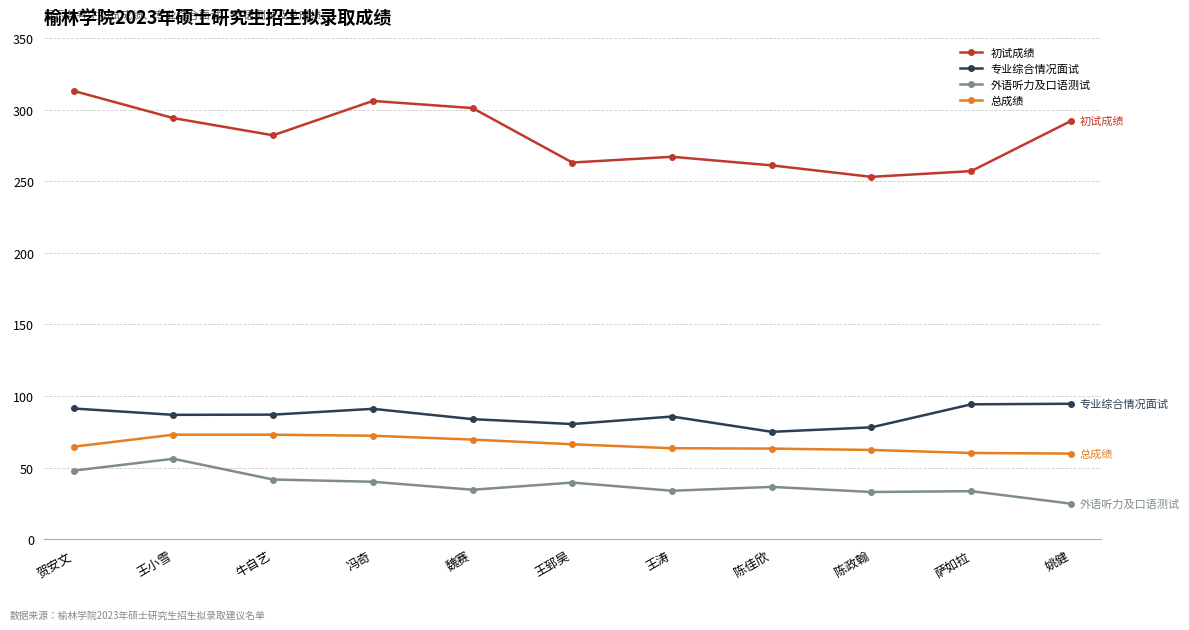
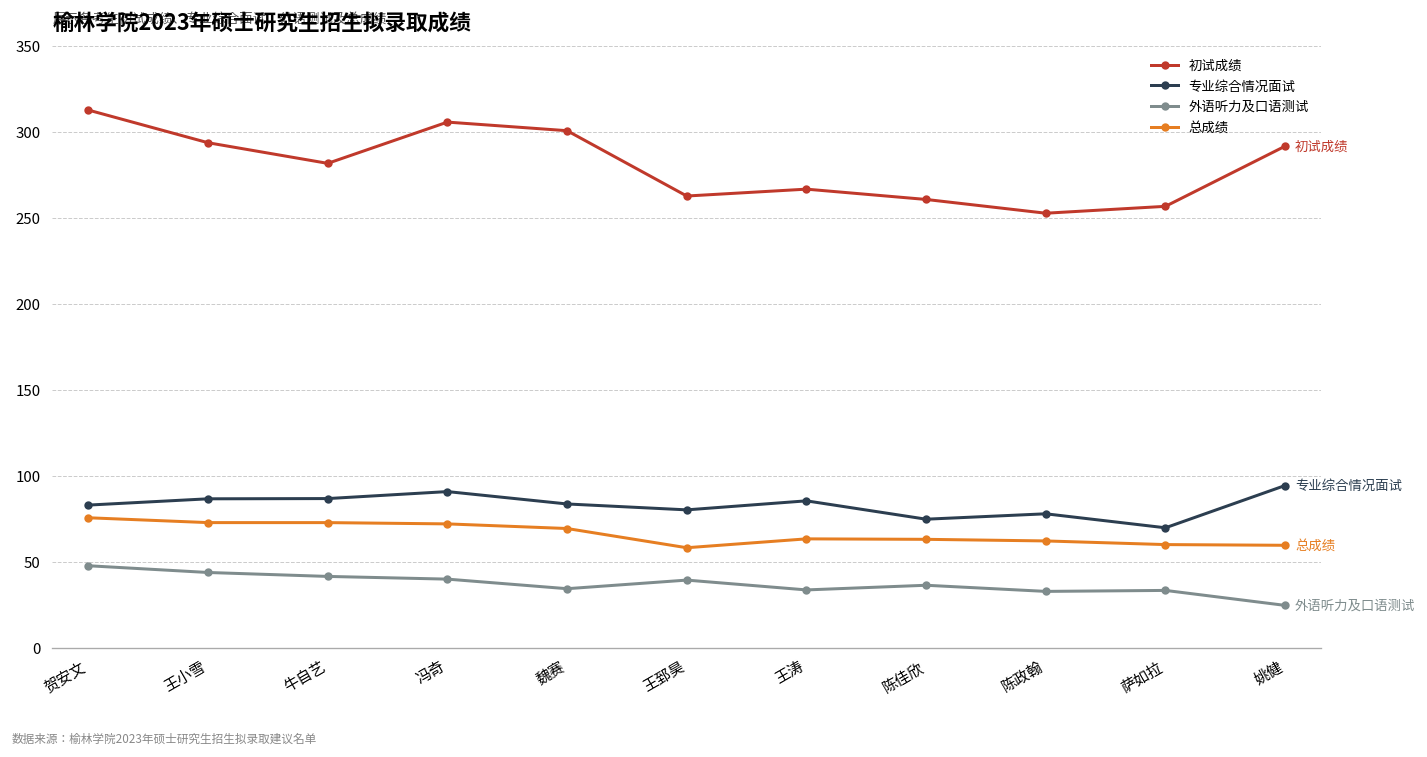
专业综合情况面试, 贺安文: 91 -> 83
总成绩, 贺安文: 65 -> 76
外语听力及口语测试, 王小雪: 56 -> 44
总成绩, 王郅昊: 66 -> 58
专业综合情况面试, 萨如拉: 94 -> 70
